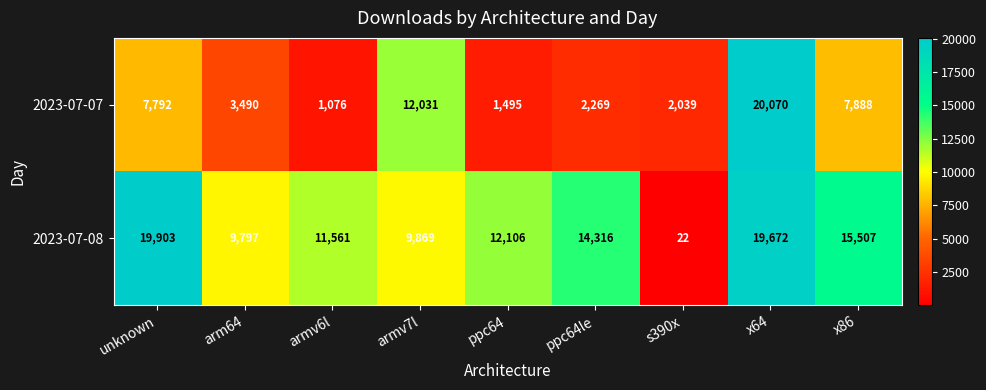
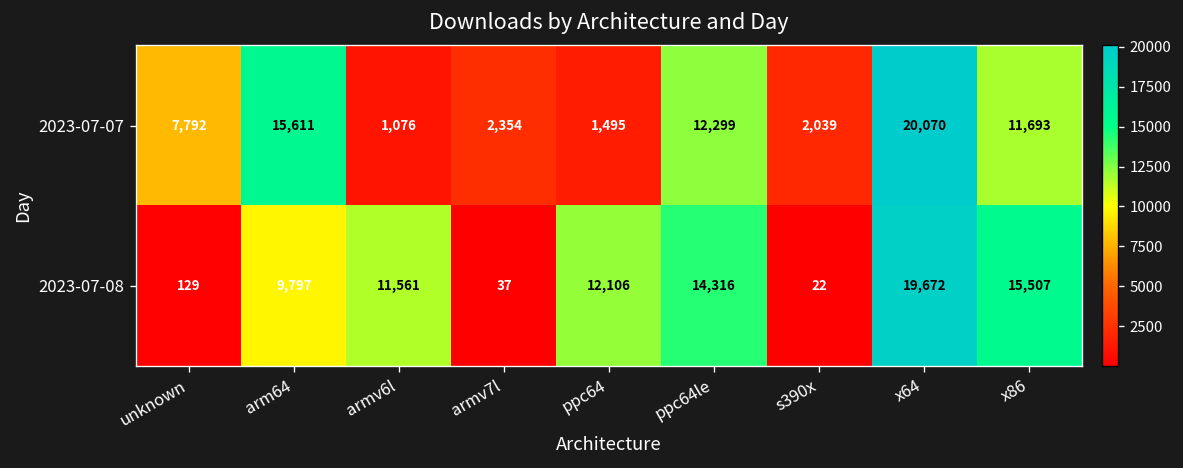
2023-07-07, arm64: 3,490 -> 15,611
2023-07-07, armv7l: 12,031 -> 2,354
2023-07-07, ppc64le: 2,269 -> 12,299
2023-07-07, x86: 7,888 -> 11,693
2023-07-08, unknown: 19,903 -> 129
2023-07-08, armv7l: 9,869 -> 37
